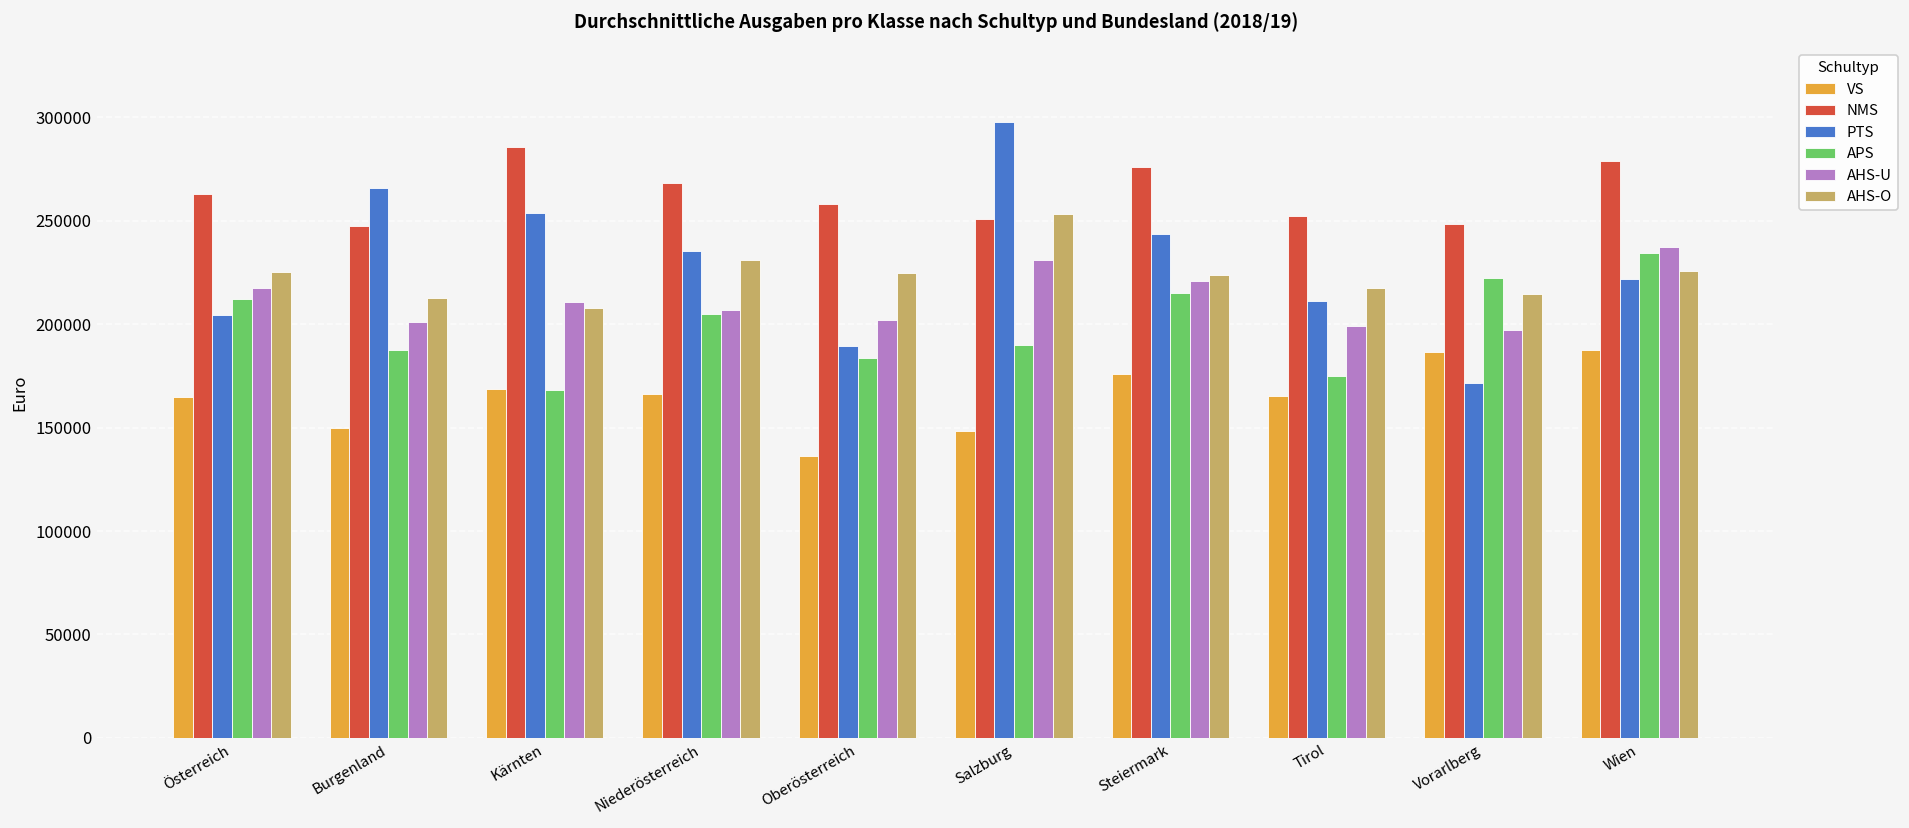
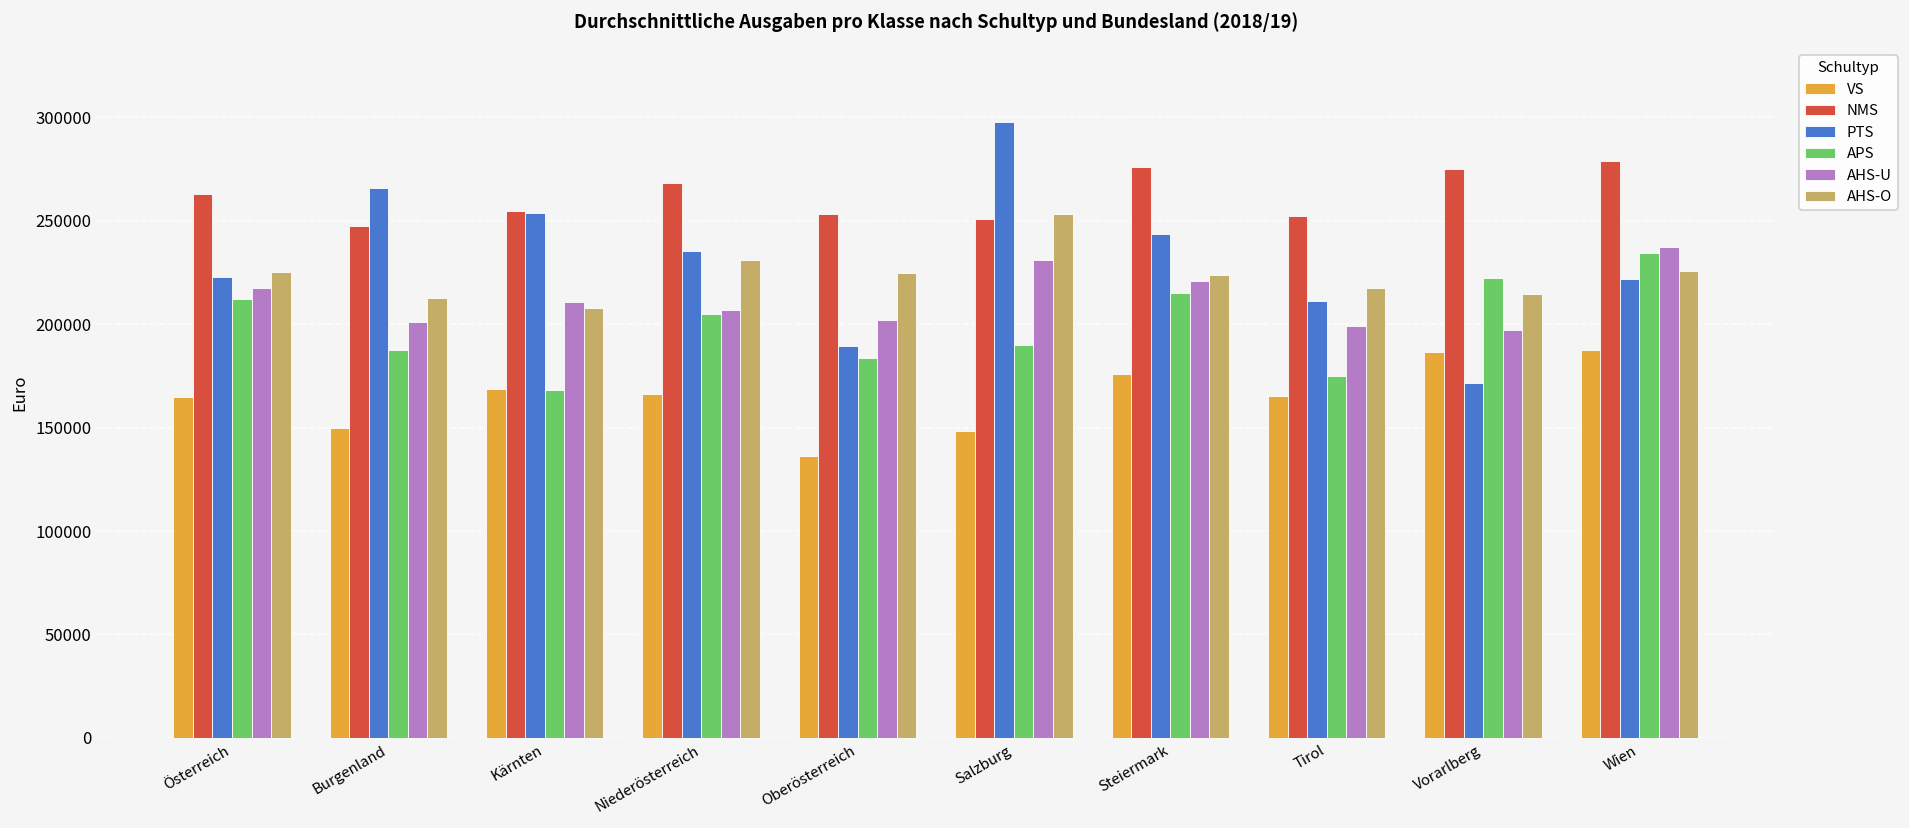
PTS, Österreich: 204000 -> 223000
NMS, Kärnten: 286000 -> 255000
NMS, Oberösterreich: 258000 -> 253000
NMS, Vorarlberg: 248000 -> 275000
